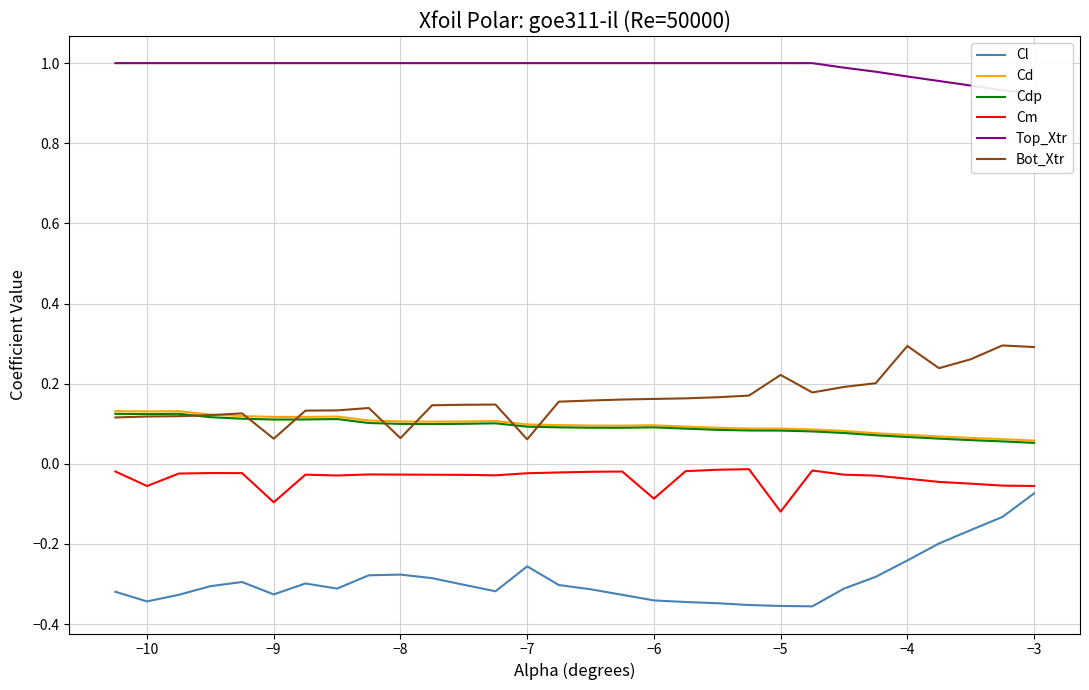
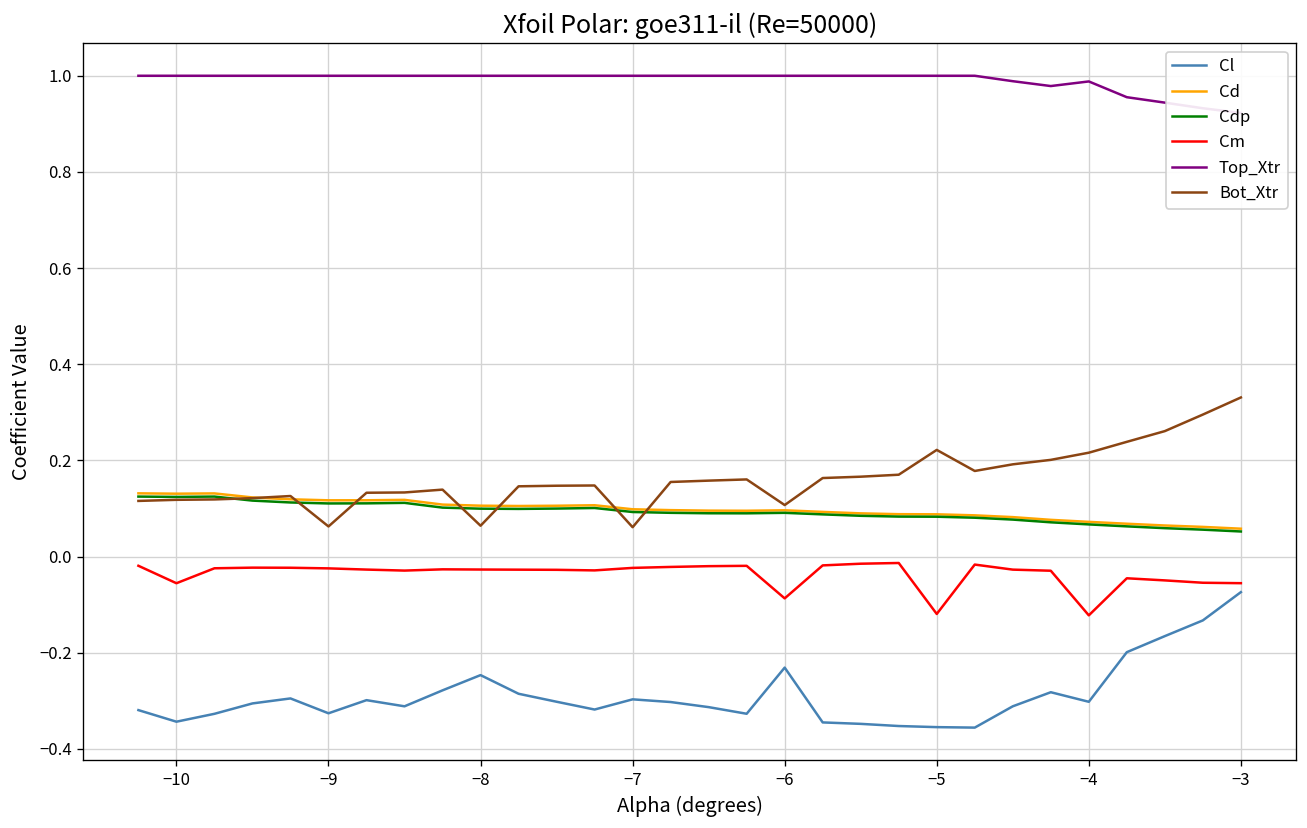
Cm, −9: -0.10 -> -0.02
Cl, −8: -0.28 -> -0.25
Cl, −7: -0.26 -> -0.30
Cl, −6: -0.34 -> -0.23
Bot_Xtr, −6: 0.16 -> 0.11
Cl, −4: -0.24 -> -0.30
Cm, −4: -0.04 -> -0.12
Top_Xtr, −4: 0.97 -> 0.99
Bot_Xtr, −4: 0.29 -> 0.22
Bot_Xtr, −3: 0.29 -> 0.33
